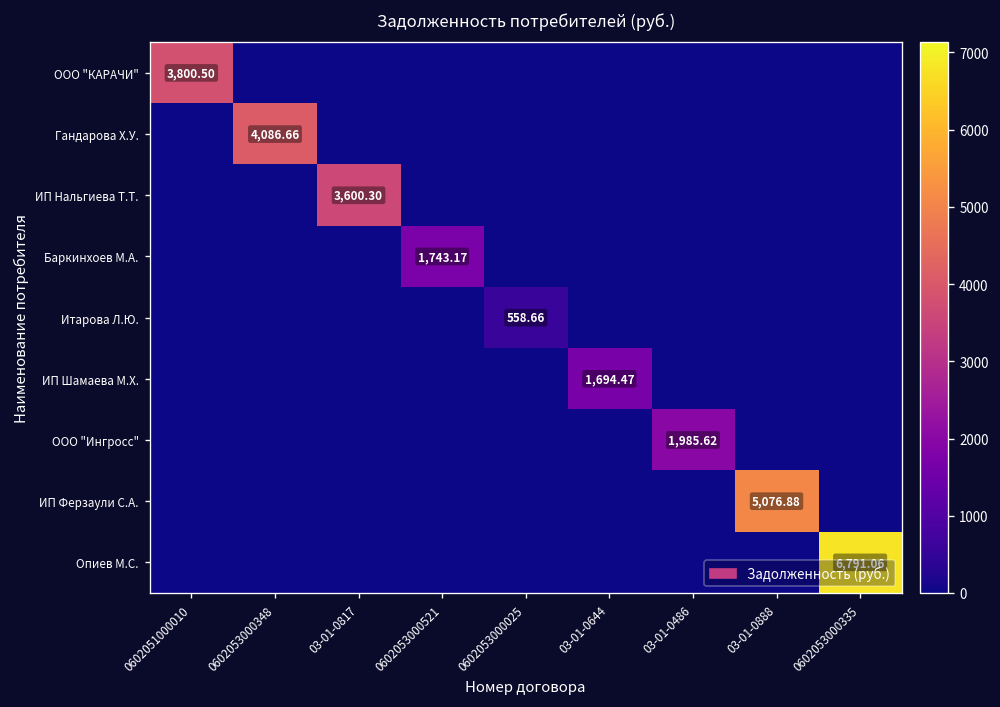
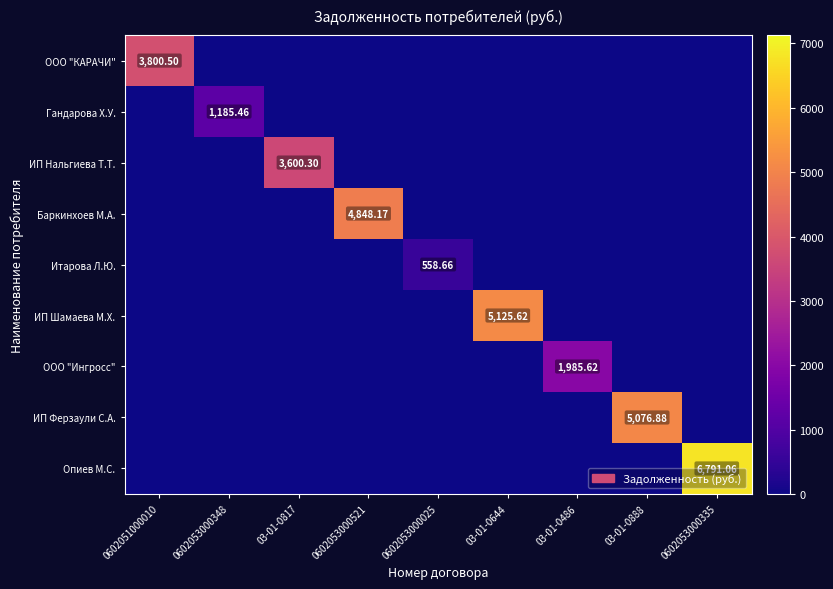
Гандарова Х.У., 0602053000348: 4,086.66 -> 1,185.46
Баркинхоев М.А., 0602053000521: 1,743.17 -> 4,848.17
ИП Шамаева М.Х., 03-01-0644: 1,694.47 -> 5,125.62
